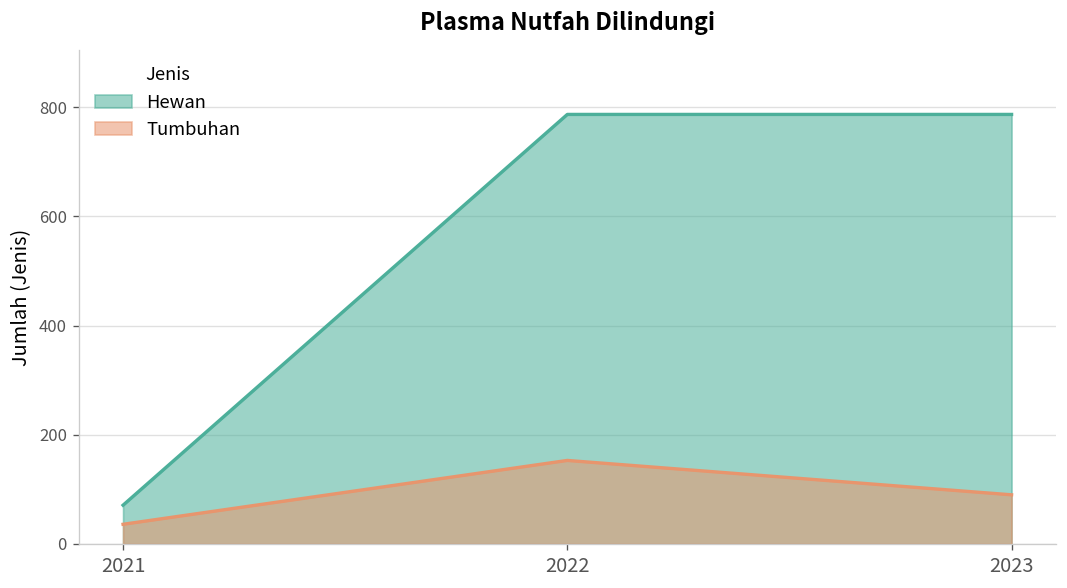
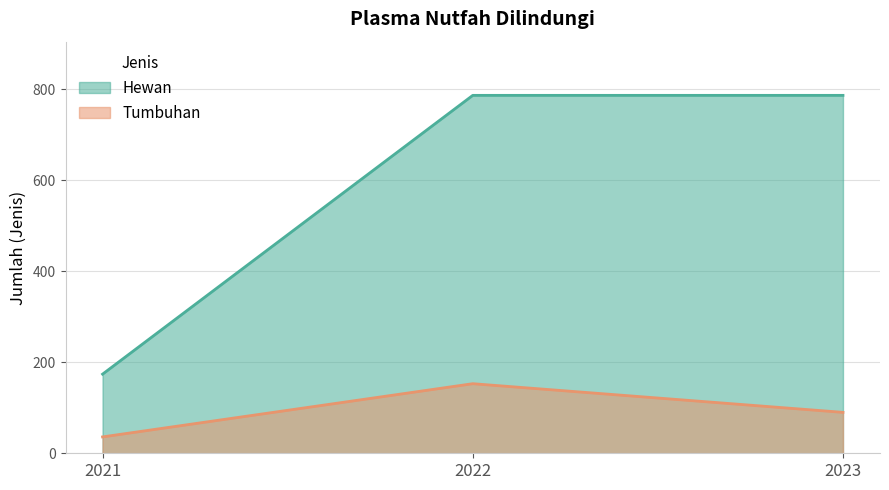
Hewan, 2021: 70 -> 170
